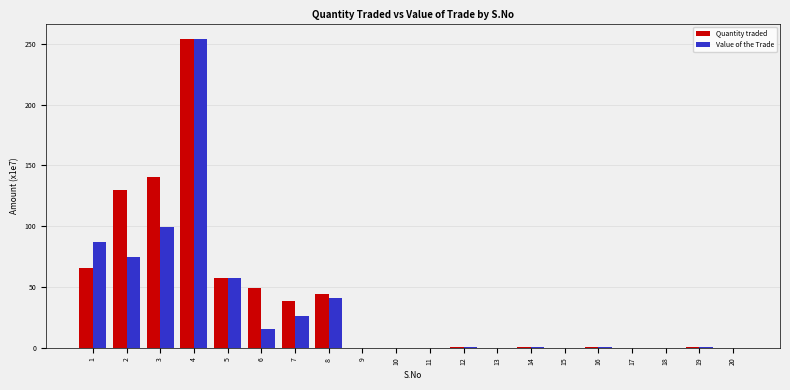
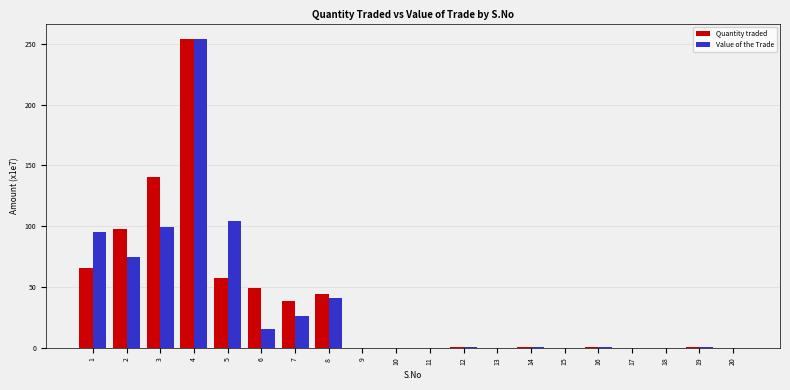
Value of the Trade, 1: 87 -> 95
Quantity traded, 2: 130 -> 98
Value of the Trade, 5: 57 -> 104
